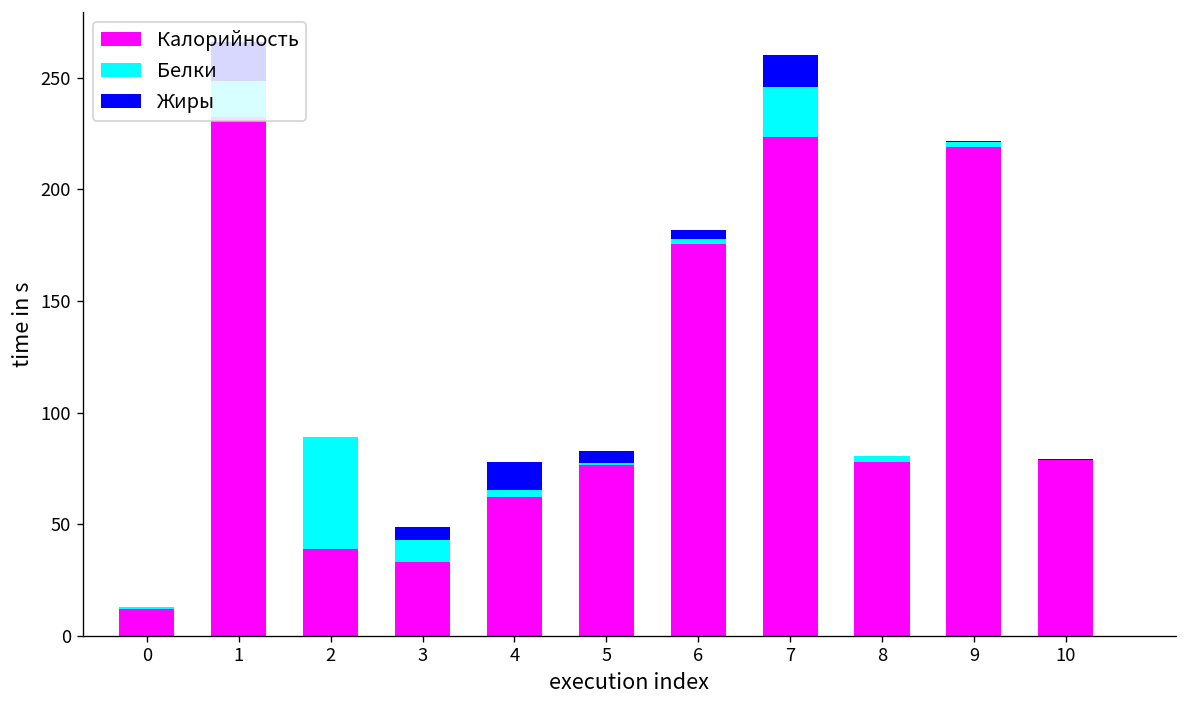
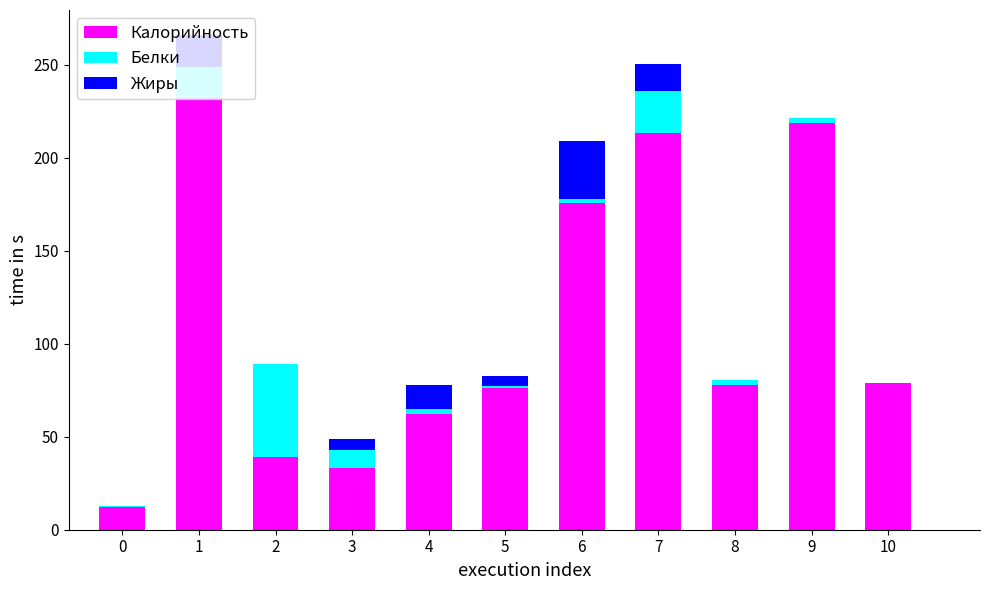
Жиры, 6: 4 -> 31
Калорийность, 7: 223 -> 214
